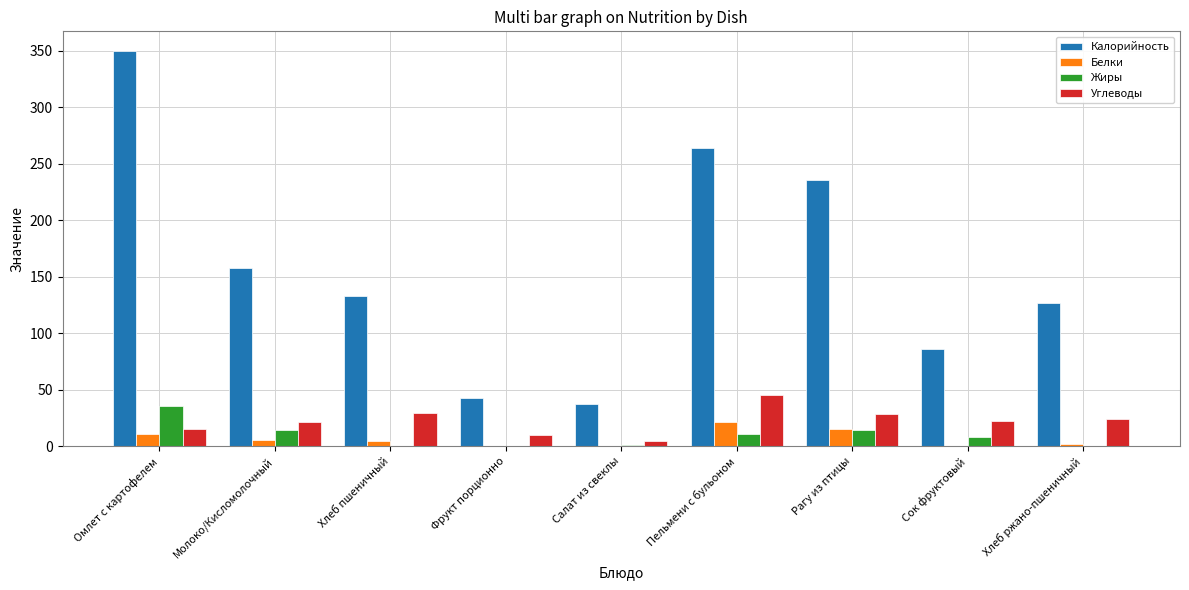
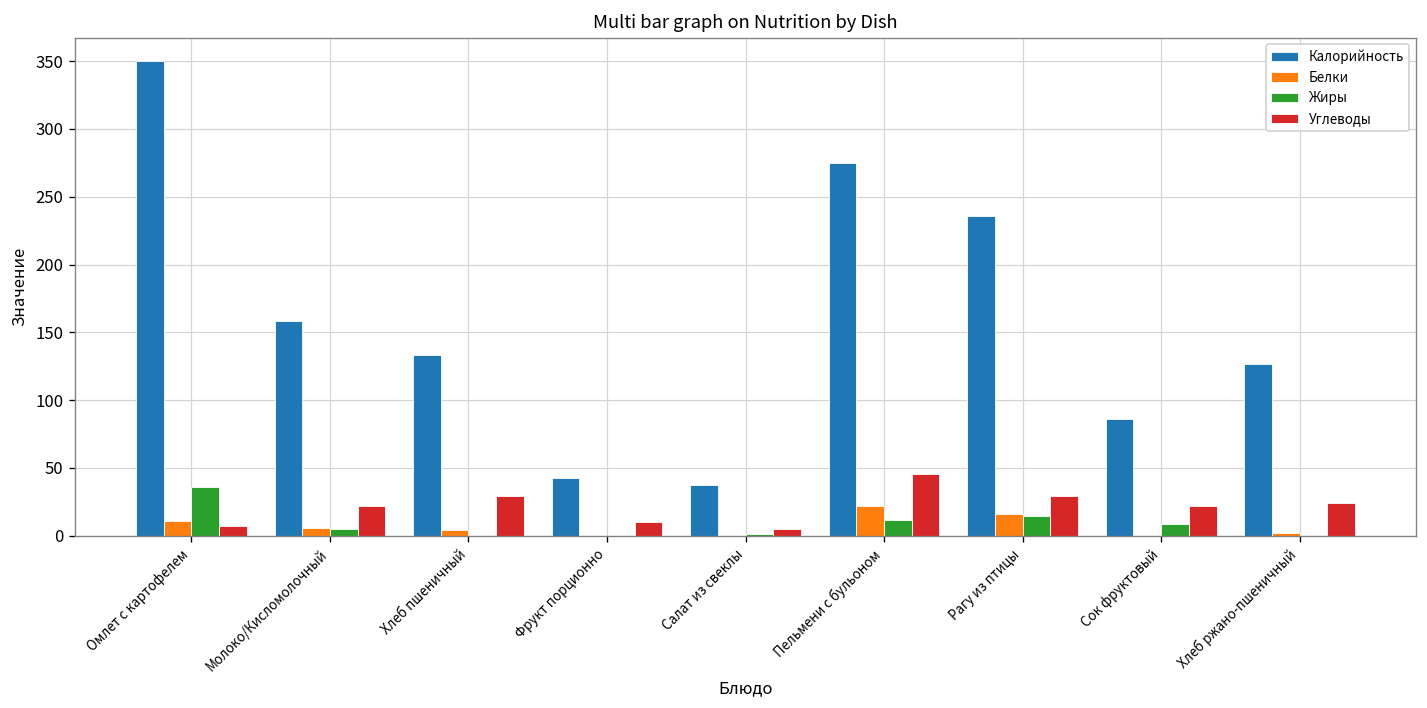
Углеводы, Омлет с картофелем: 16 -> 7
Жиры, Молоко/Кисломолочный: 15 -> 5
Калорийность, Пельмени с бульоном: 264 -> 275
